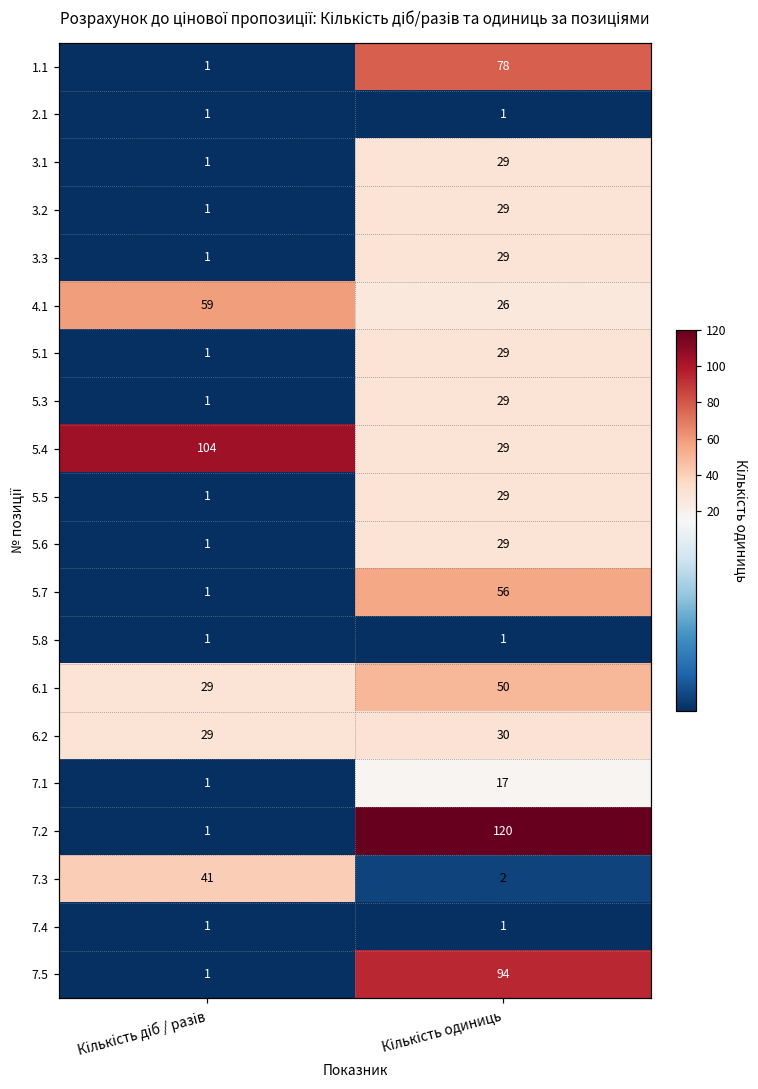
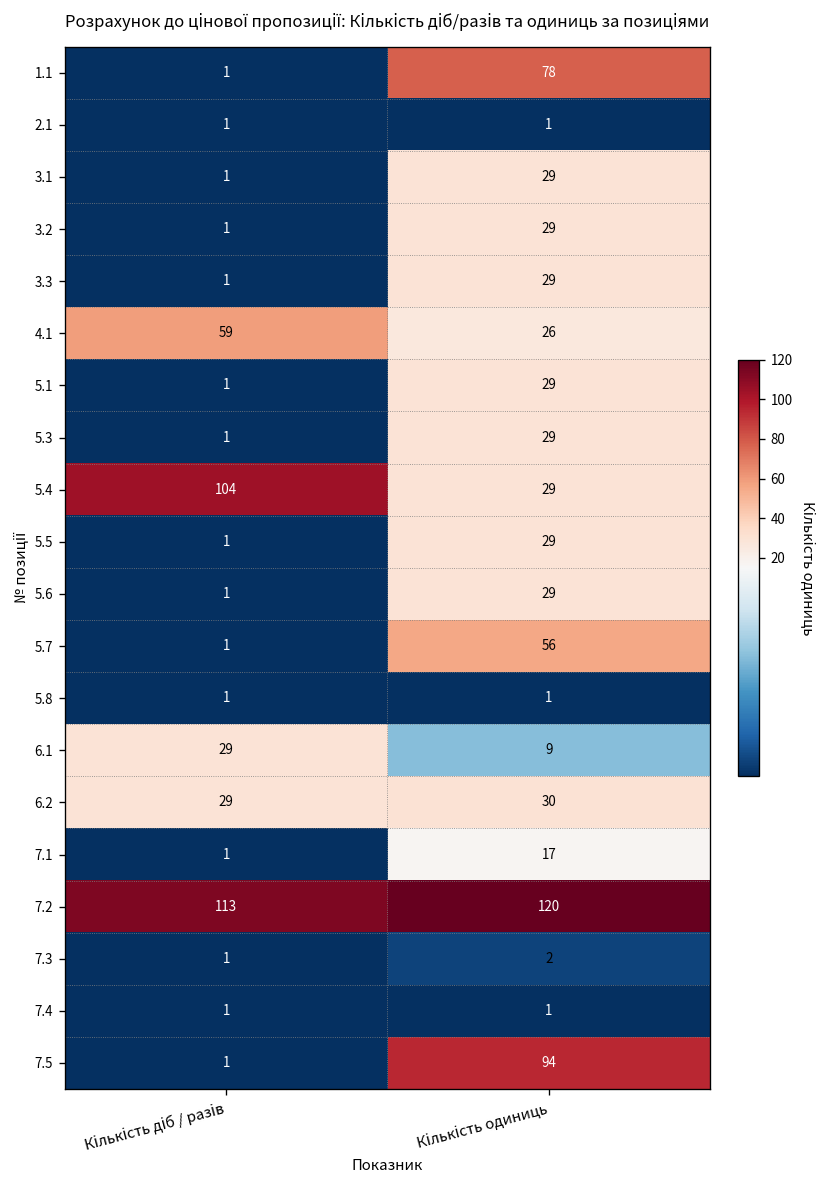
6.1, Кількість одиниць: 50 -> 9
7.2, Кількість діб / разів: 1 -> 113
7.3, Кількість діб / разів: 41 -> 1
